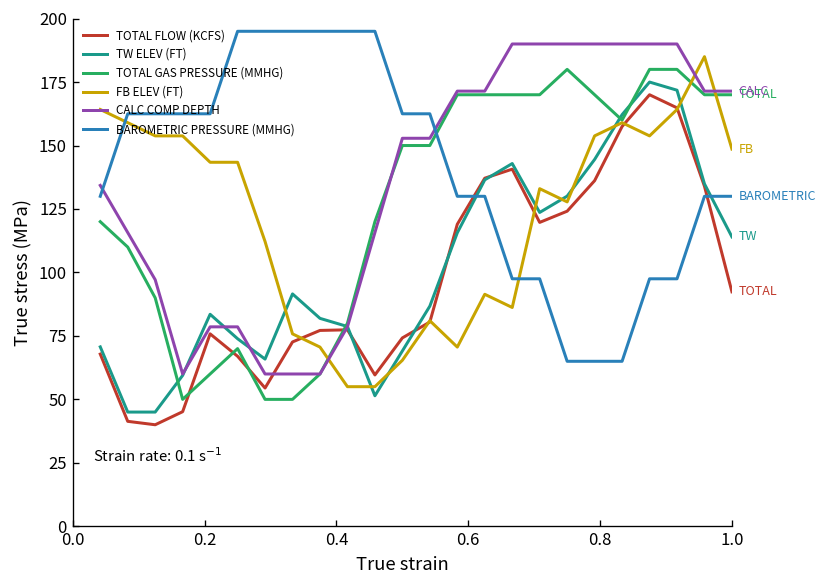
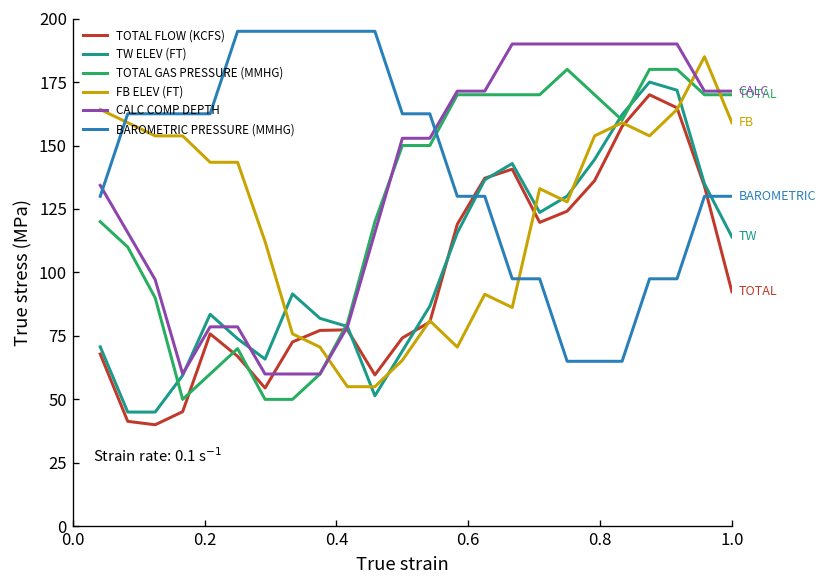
FB ELEV (FT), 1.0: 149 -> 159
